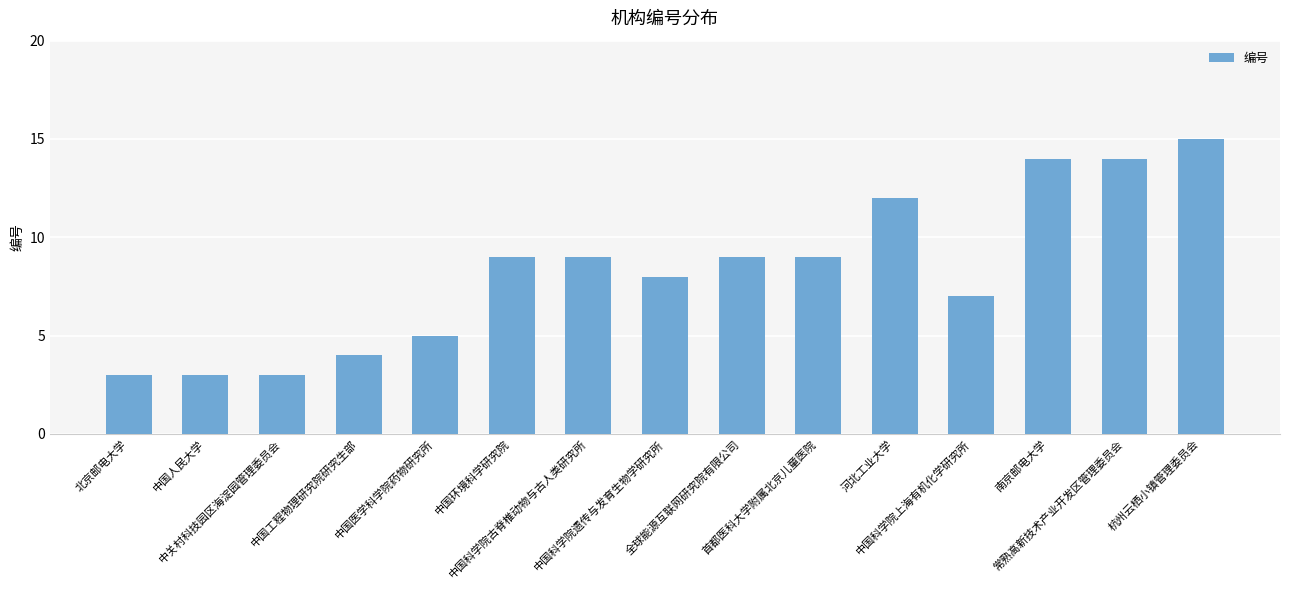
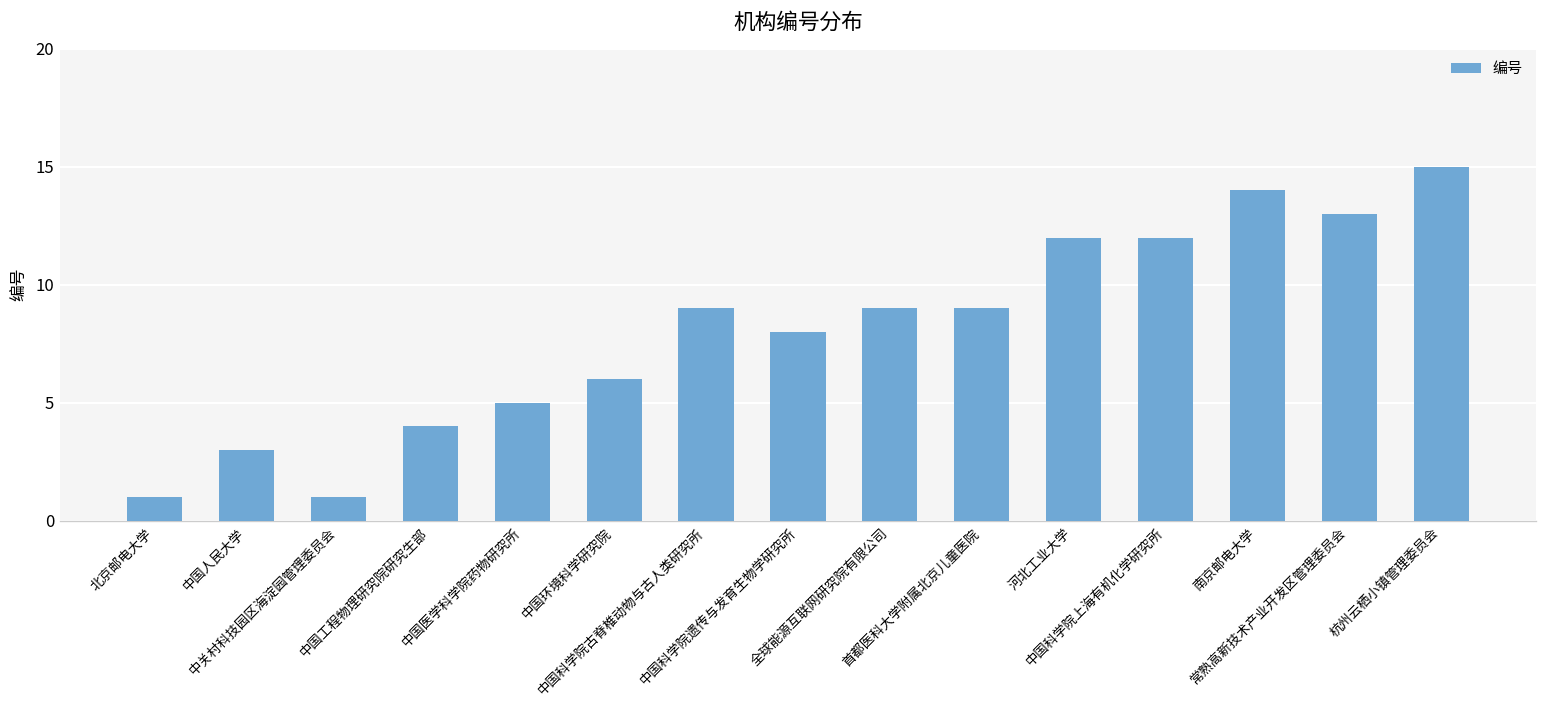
北京邮电大学: 3 -> 1
中关村科技园区海淀园管理委员会: 3 -> 1
中国环境科学研究院: 9 -> 6
中国科学院上海有机化学研究所: 7 -> 12
常熟高新技术产业开发区管理委员会: 14 -> 13
